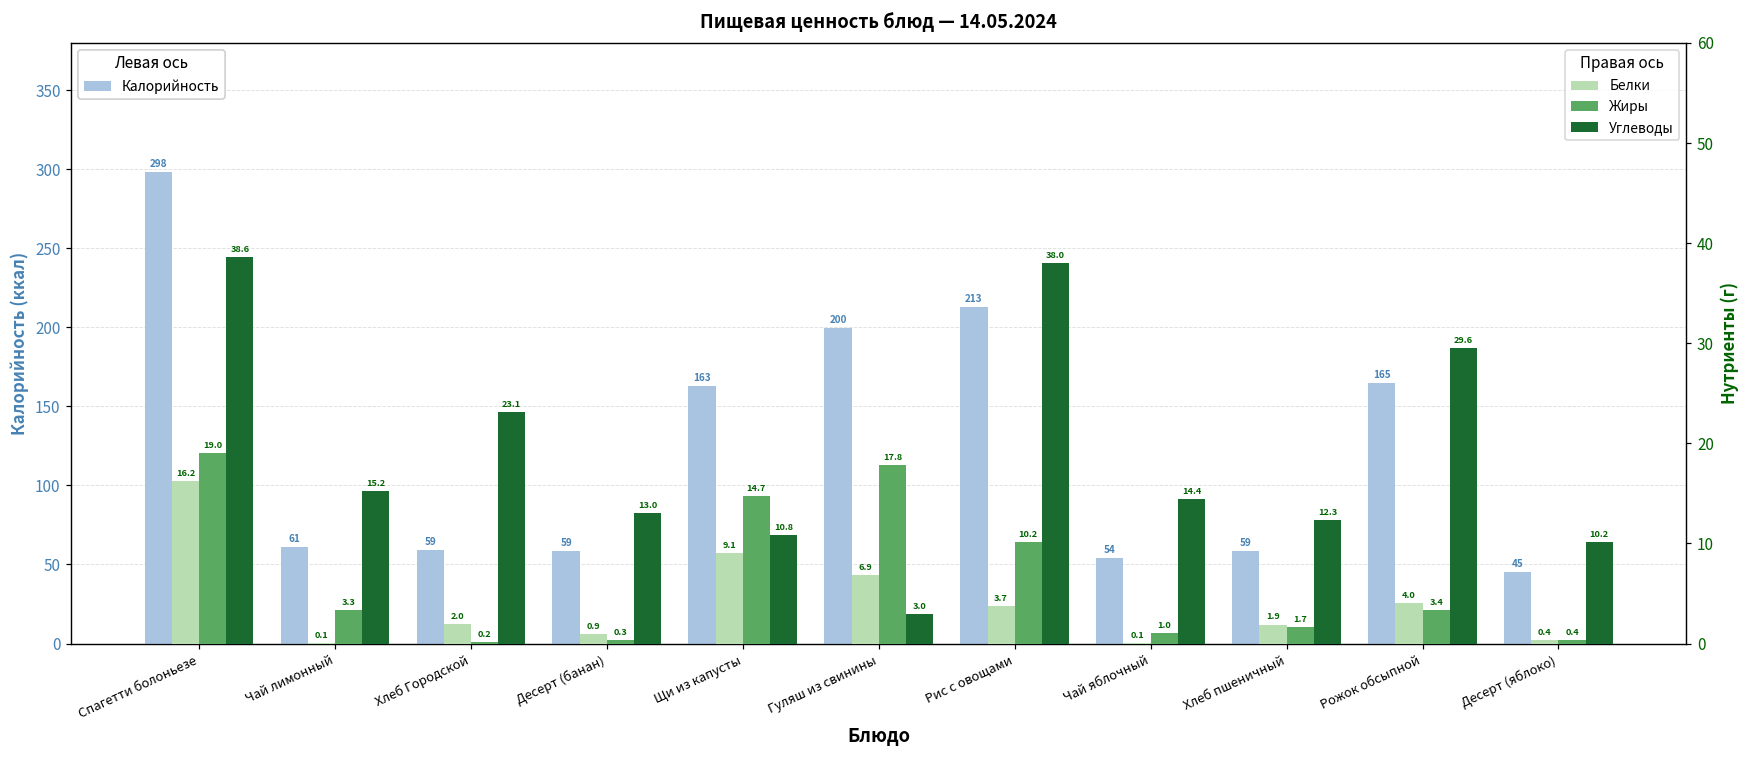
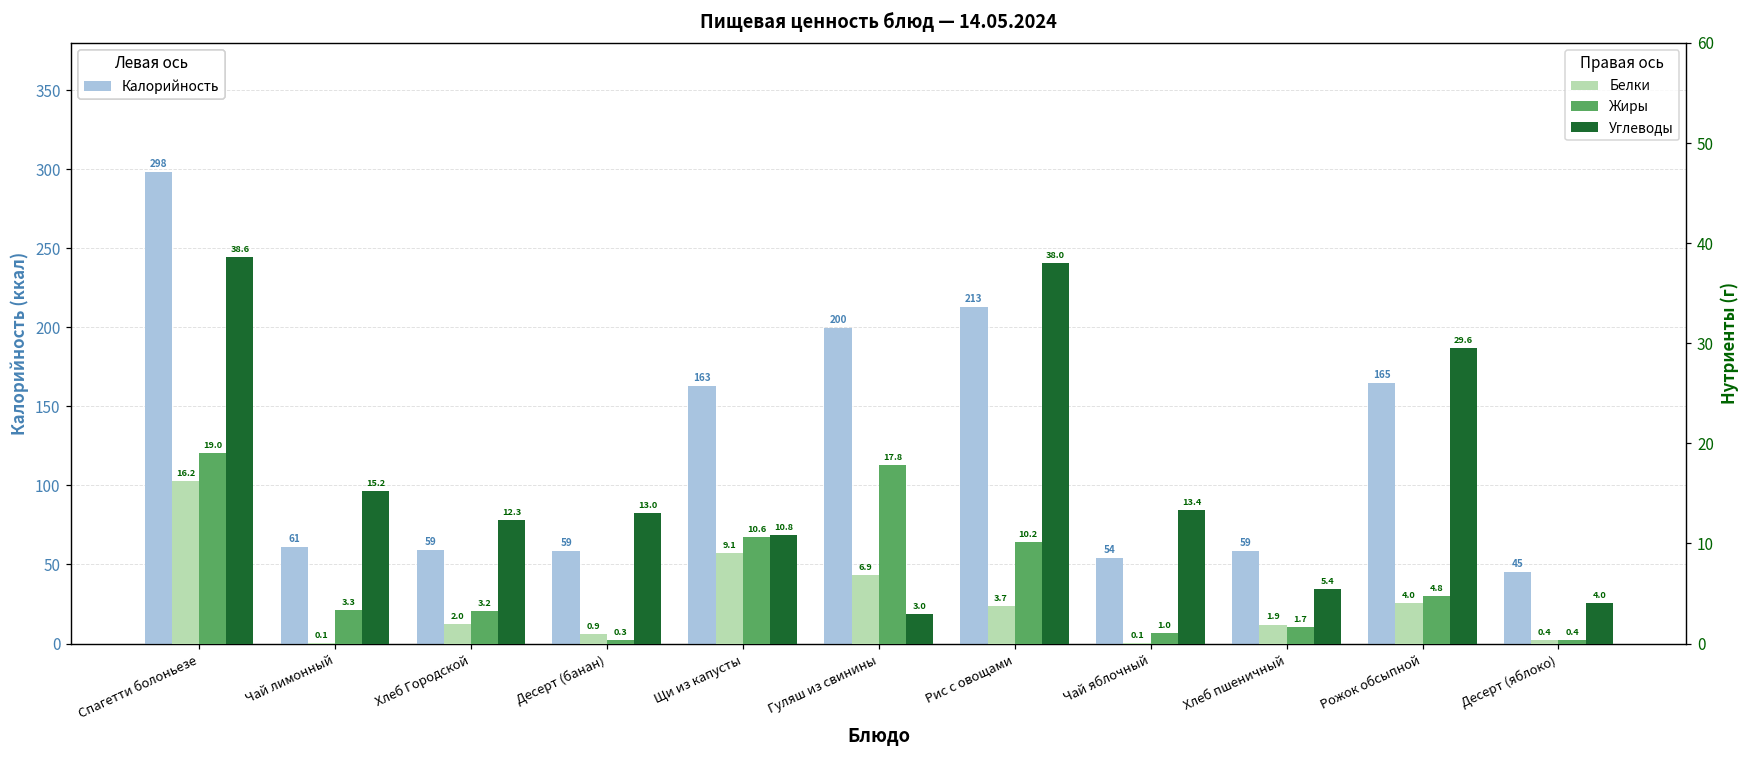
Жиры, Хлеб Городской: 0.2 -> 3.2
Углеводы, Хлеб Городской: 23.1 -> 12.3
Жиры, Щи из капусты: 14.7 -> 10.6
Углеводы, Чай яблочный: 14.4 -> 13.4
Углеводы, Хлеб пшеничный: 12.3 -> 5.4
Жиры, Рожок обсыпной: 3.4 -> 4.8
Углеводы, Десерт (яблоко): 10.2 -> 4.0
